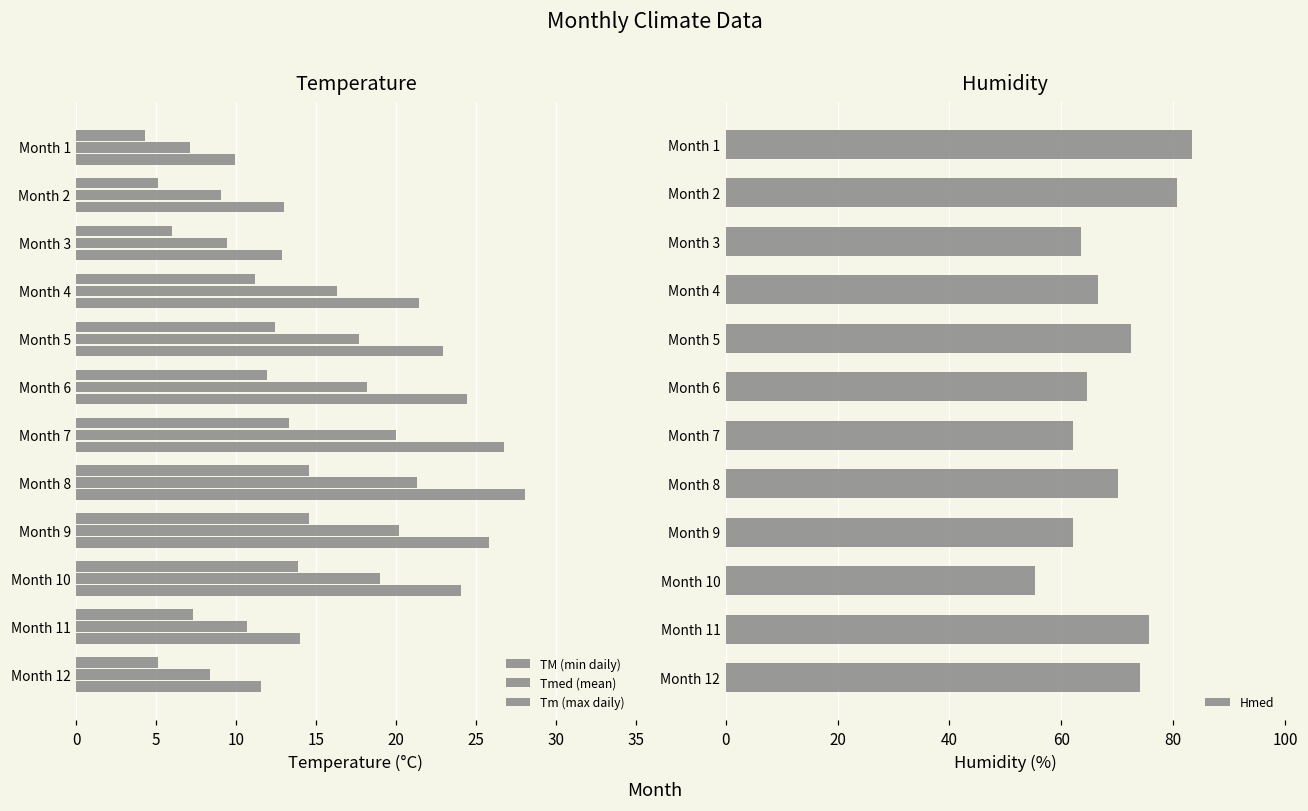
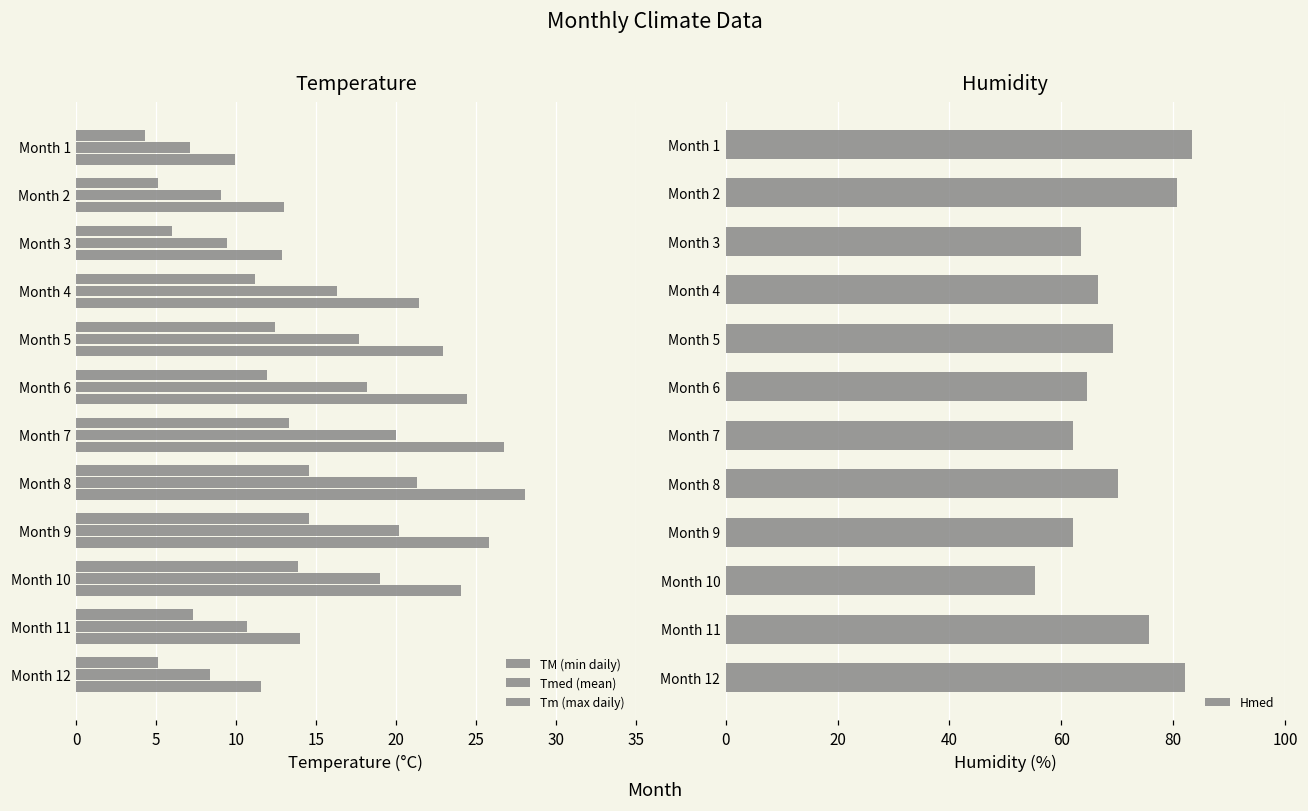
Humidity, Month 5: 72 -> 69
Humidity, Month 12: 74 -> 82
